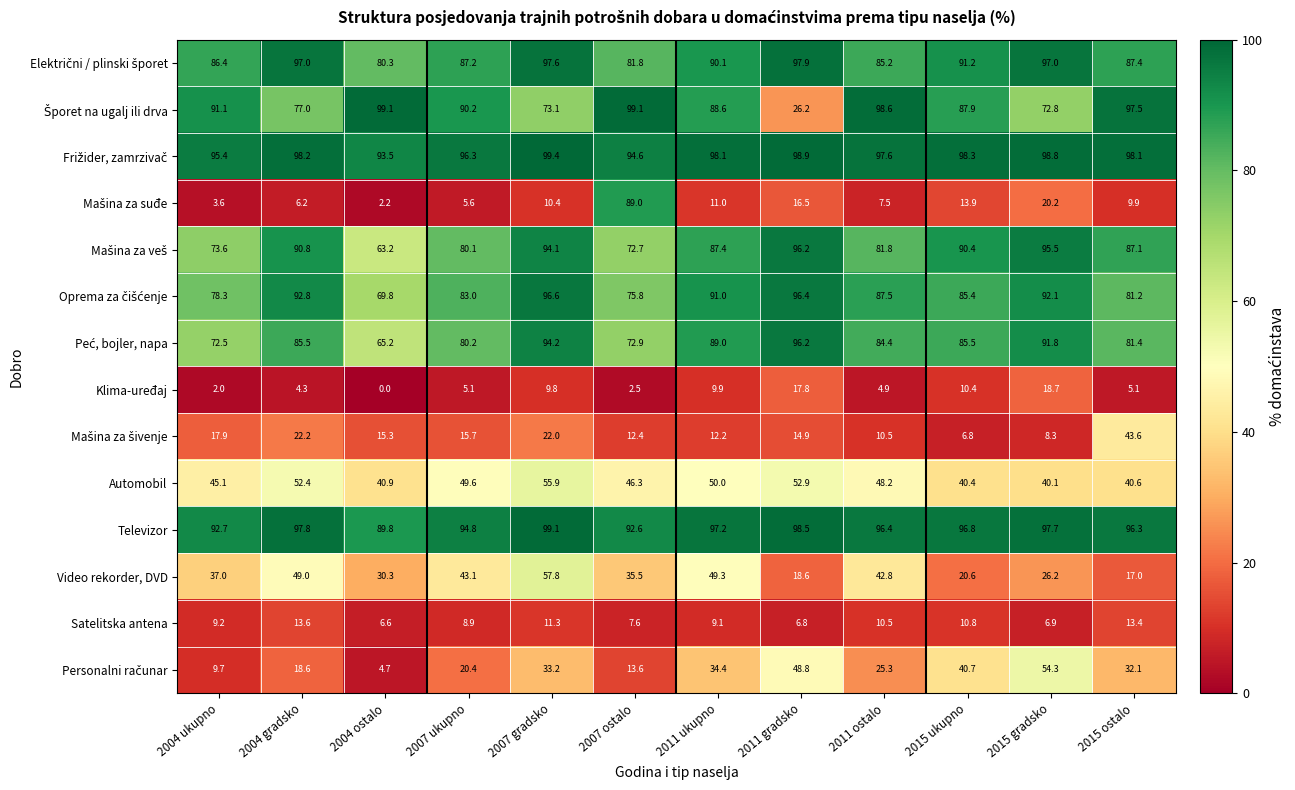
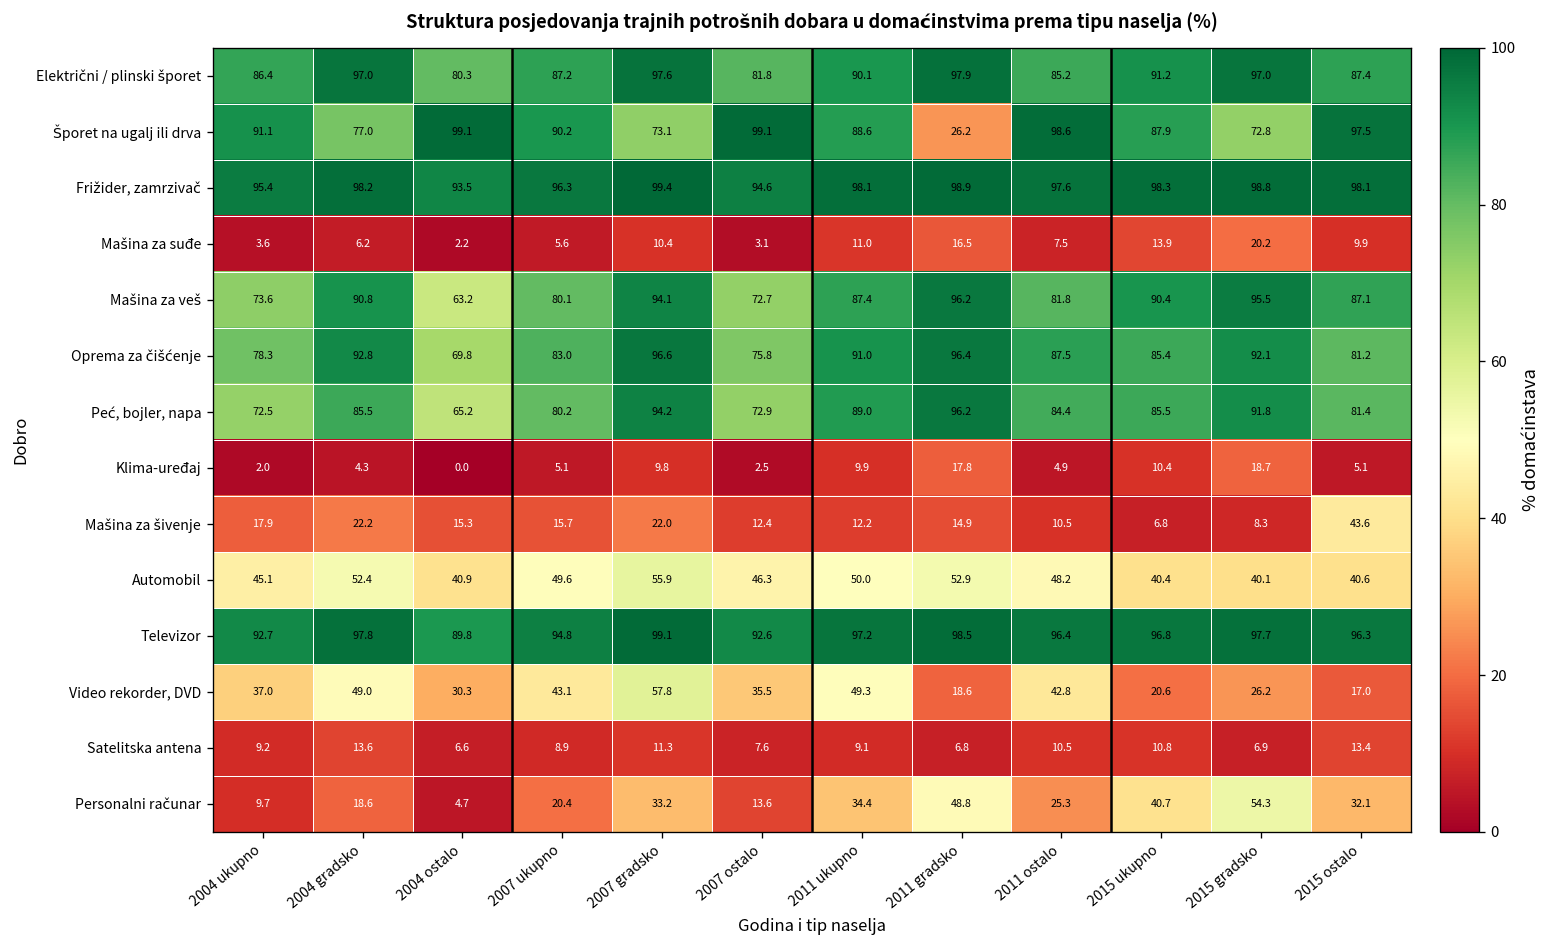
Mašina za suđe, 2007 ostalo: 89.0 -> 3.1
